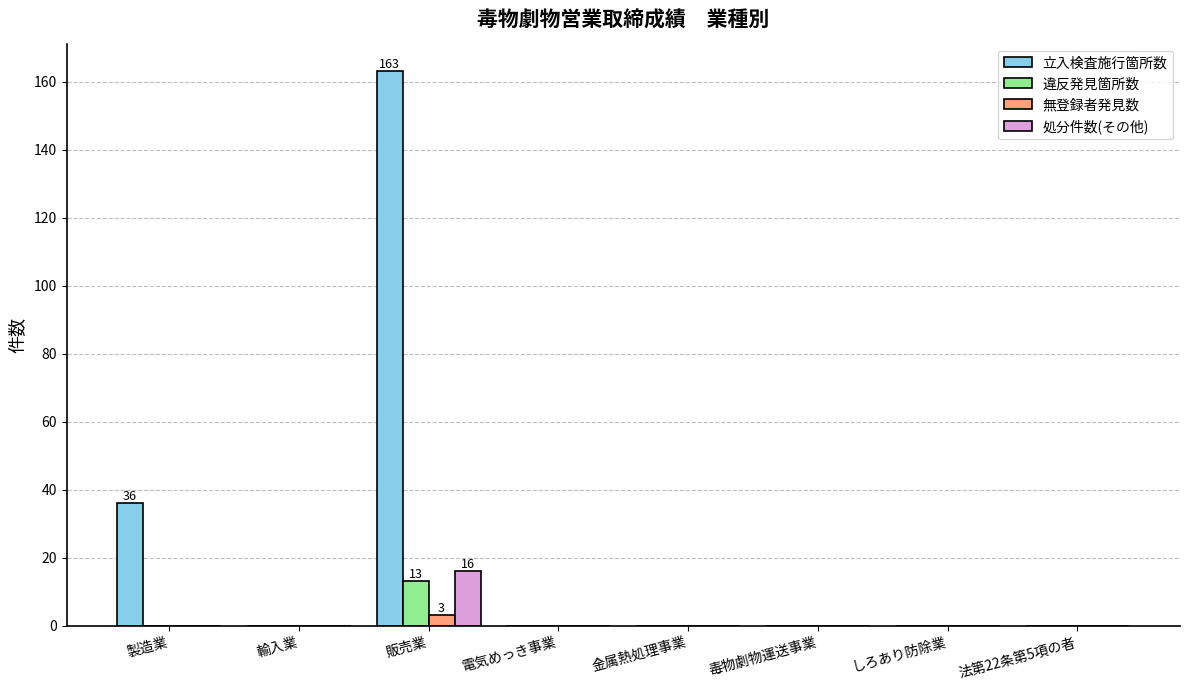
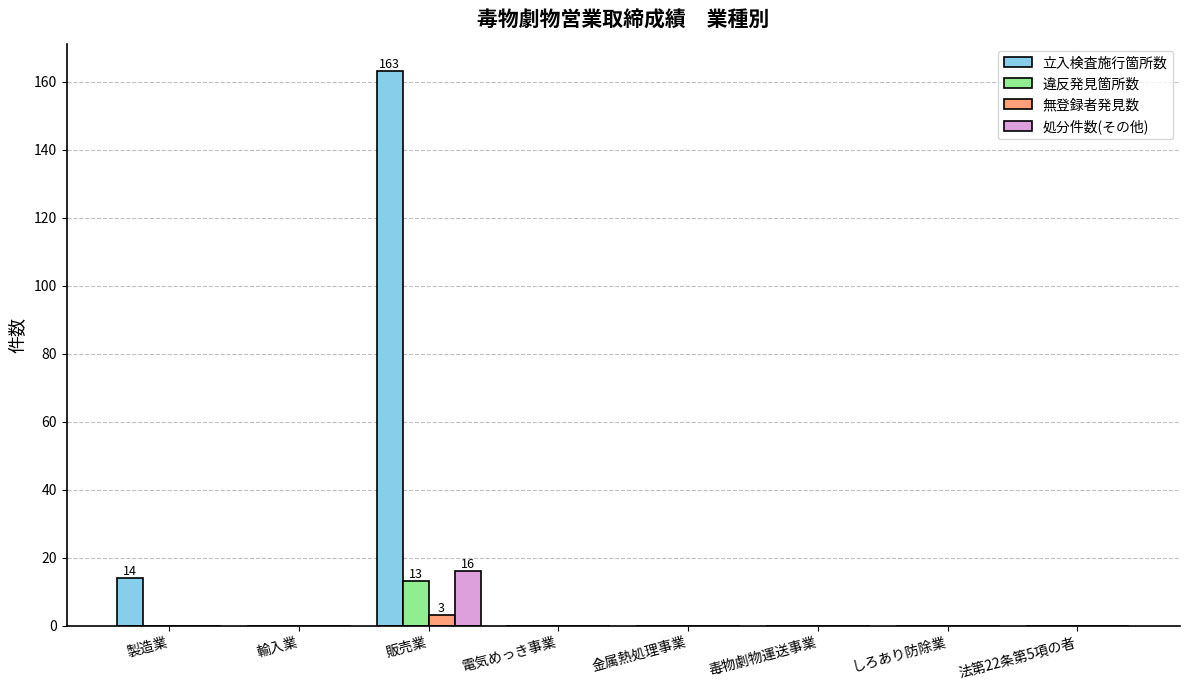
立入検査施行箇所数, 製造業: 36 -> 14
